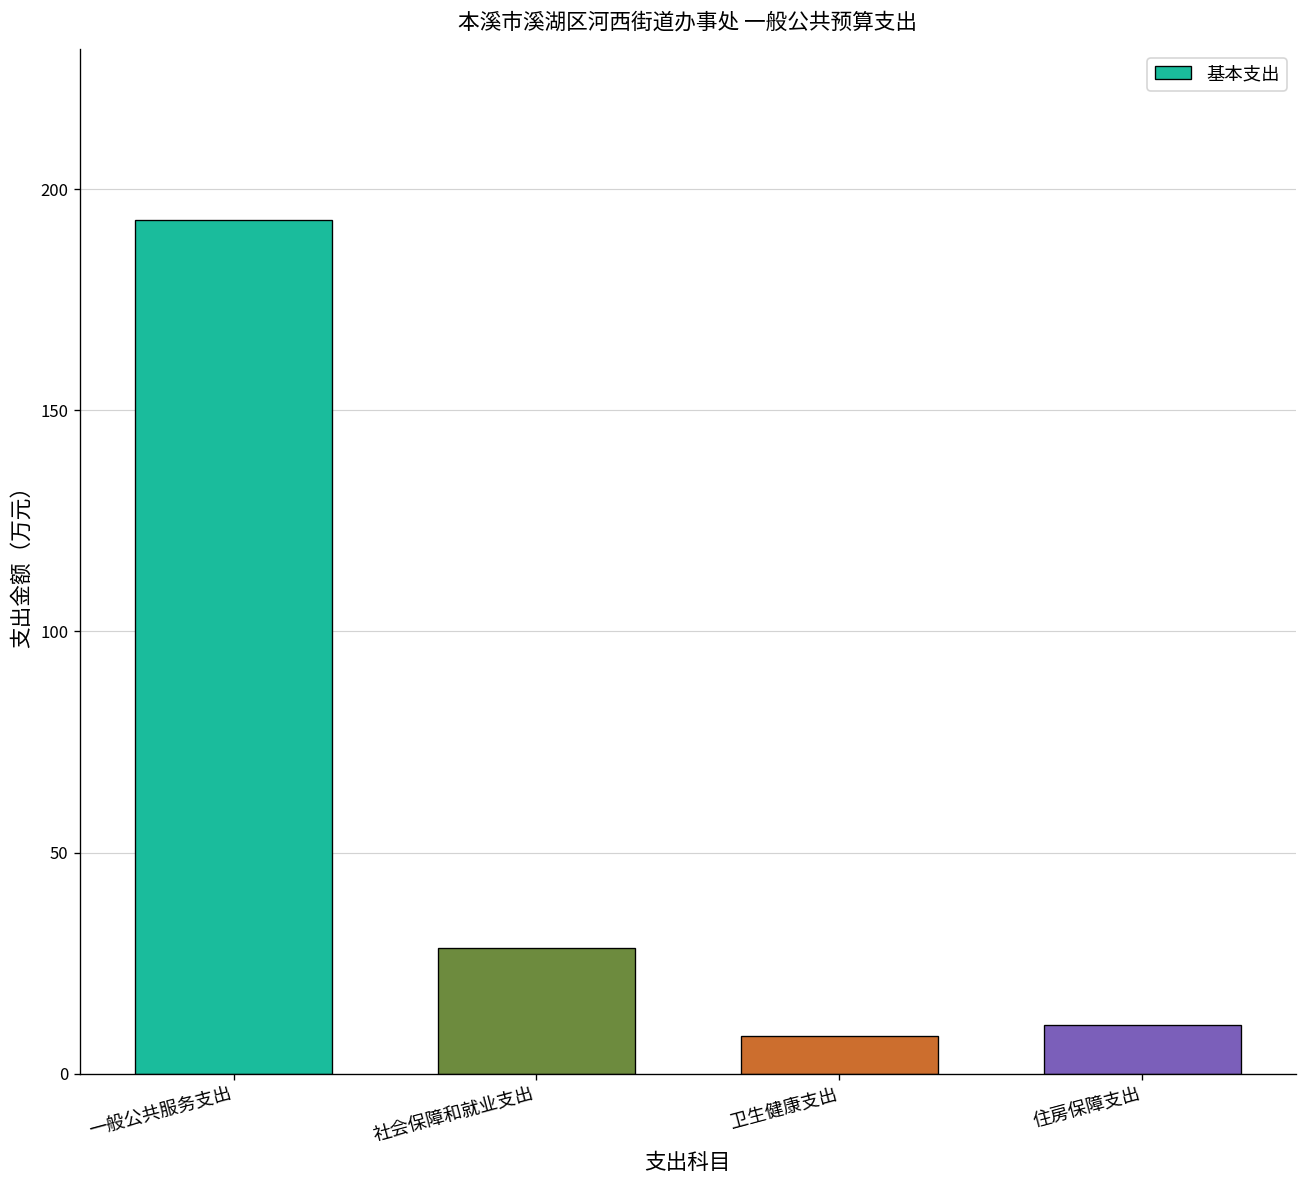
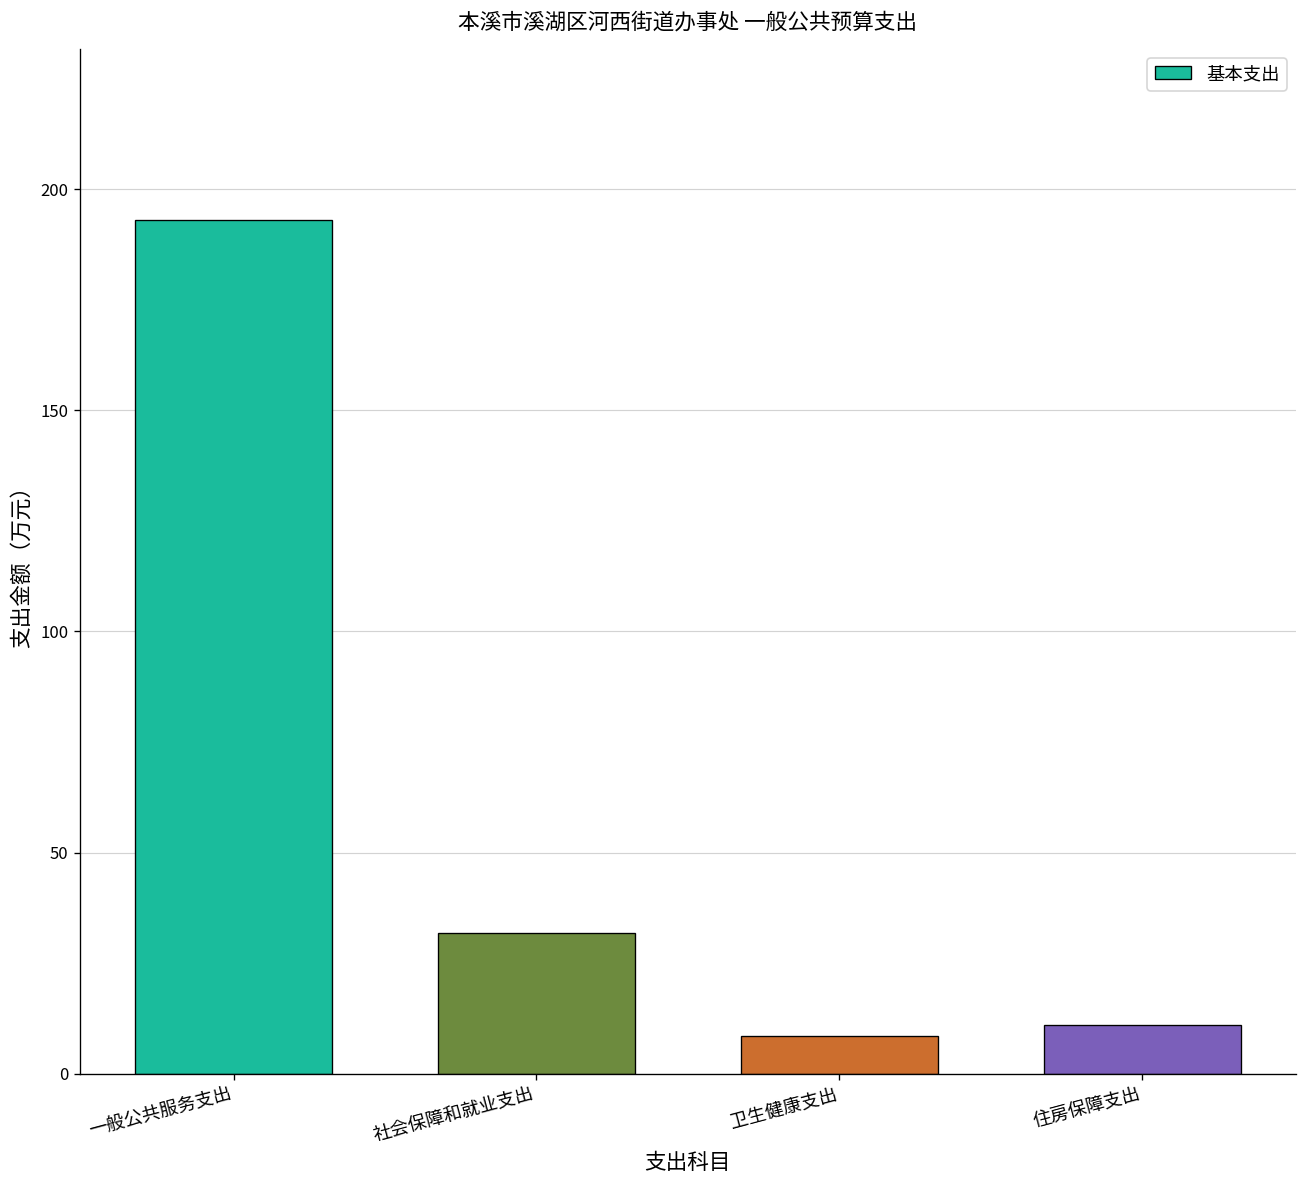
社会保障和就业支出: 28 -> 32
